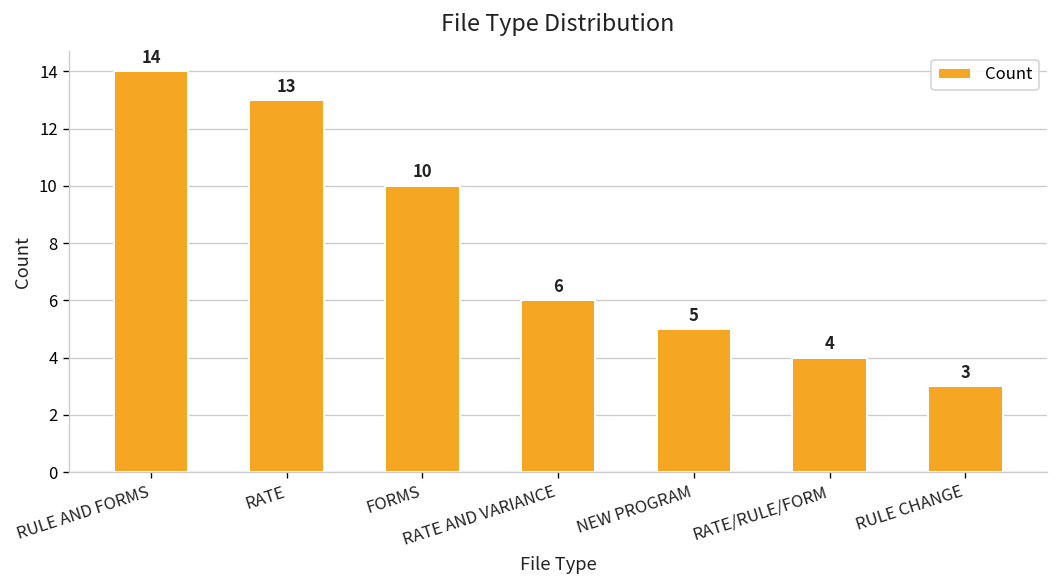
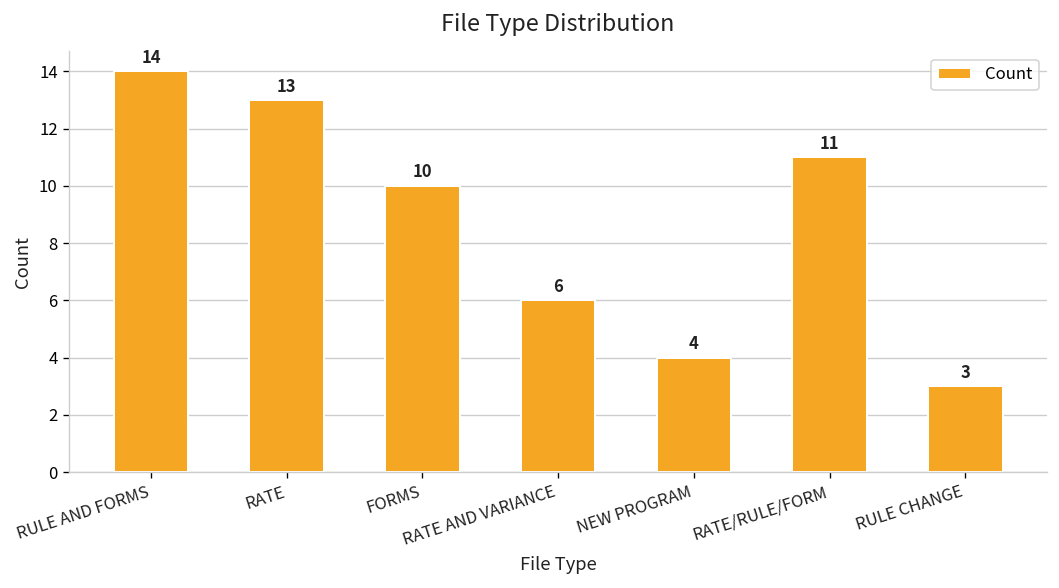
NEW PROGRAM: 5 -> 4
RATE/RULE/FORM: 4 -> 11
